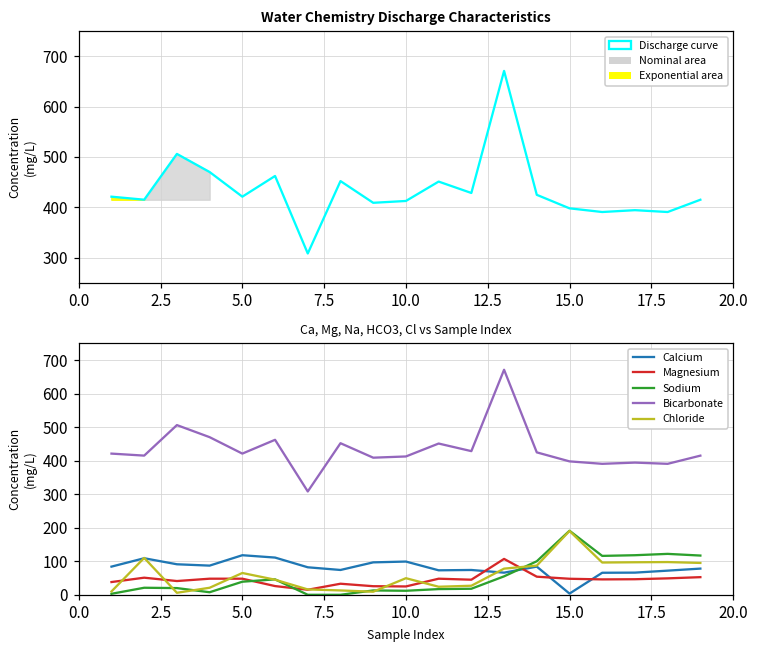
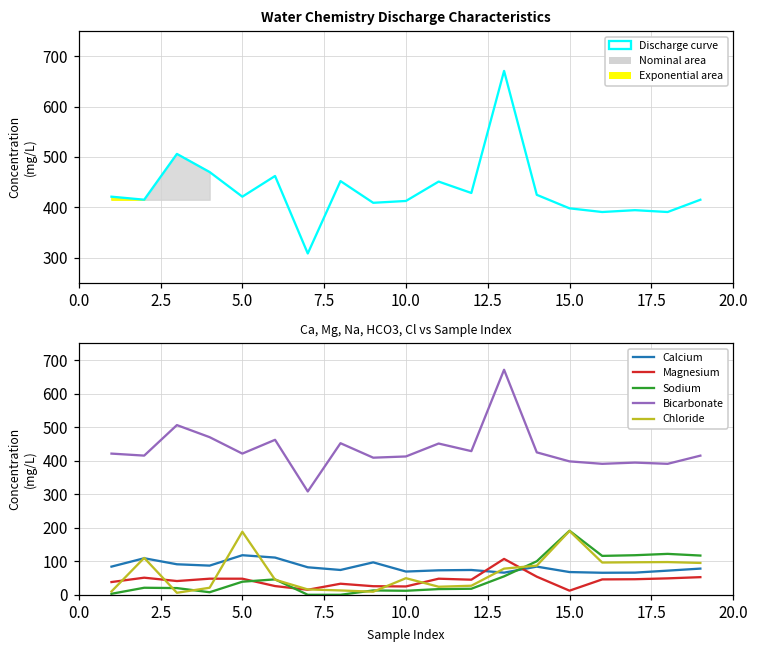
Ca, Mg, Na, HCO3, Cl vs Sample Index, Chloride, 5.0: 70 -> 190
Ca, Mg, Na, HCO3, Cl vs Sample Index, Calcium, 10.0: 100 -> 70
Ca, Mg, Na, HCO3, Cl vs Sample Index, Calcium, 15.0: 0 -> 70
Ca, Mg, Na, HCO3, Cl vs Sample Index, Magnesium, 15.0: 50 -> 10
